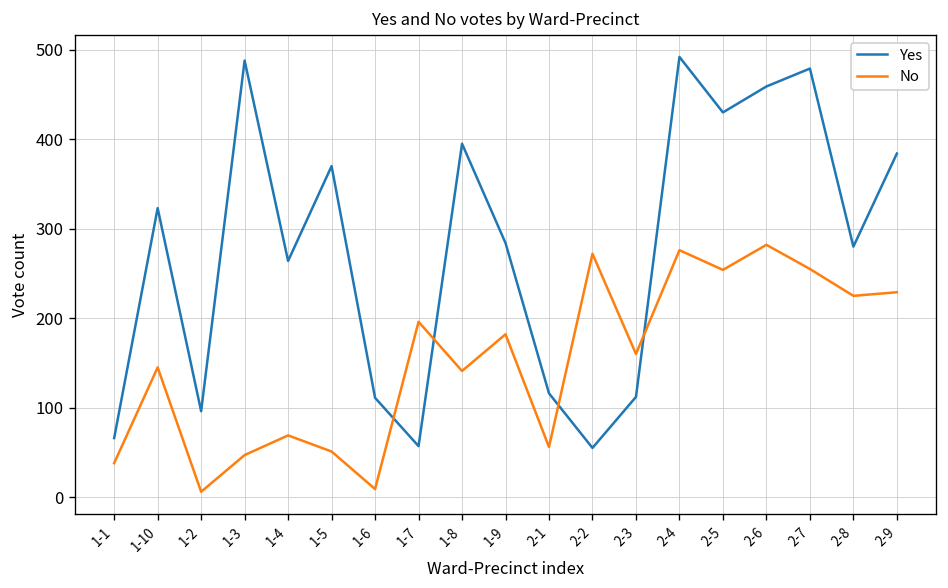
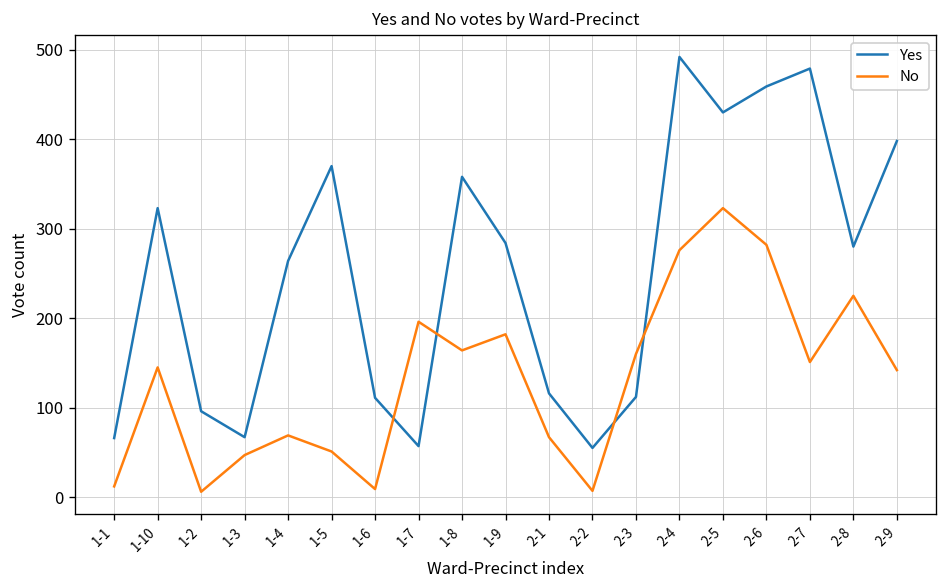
No, 1-1: 40 -> 10
Yes, 1-3: 490 -> 70
Yes, 1-8: 400 -> 360
No, 1-8: 140 -> 160
No, 2-1: 60 -> 70
No, 2-2: 270 -> 10
No, 2-5: 250 -> 320
No, 2-7: 260 -> 150
Yes, 2-9: 380 -> 400
No, 2-9: 230 -> 140
